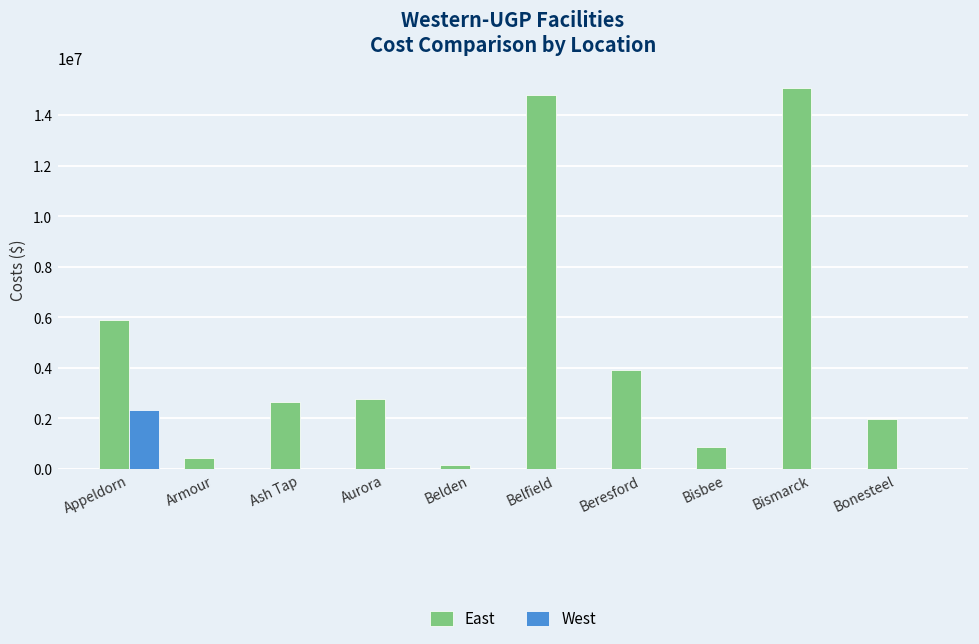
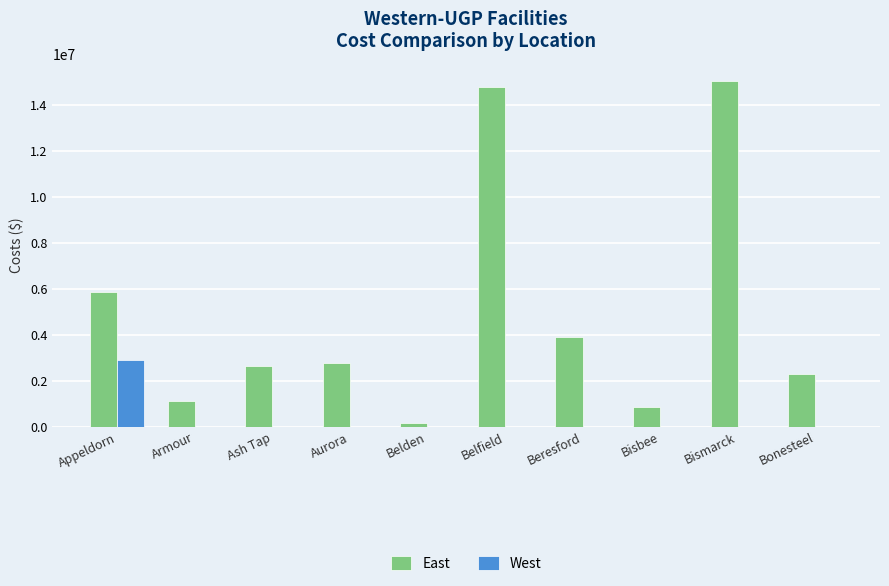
West, Appeldorn: 2300000 -> 2900000
East, Armour: 400000 -> 1100000
East, Bonesteel: 2000000 -> 2300000
